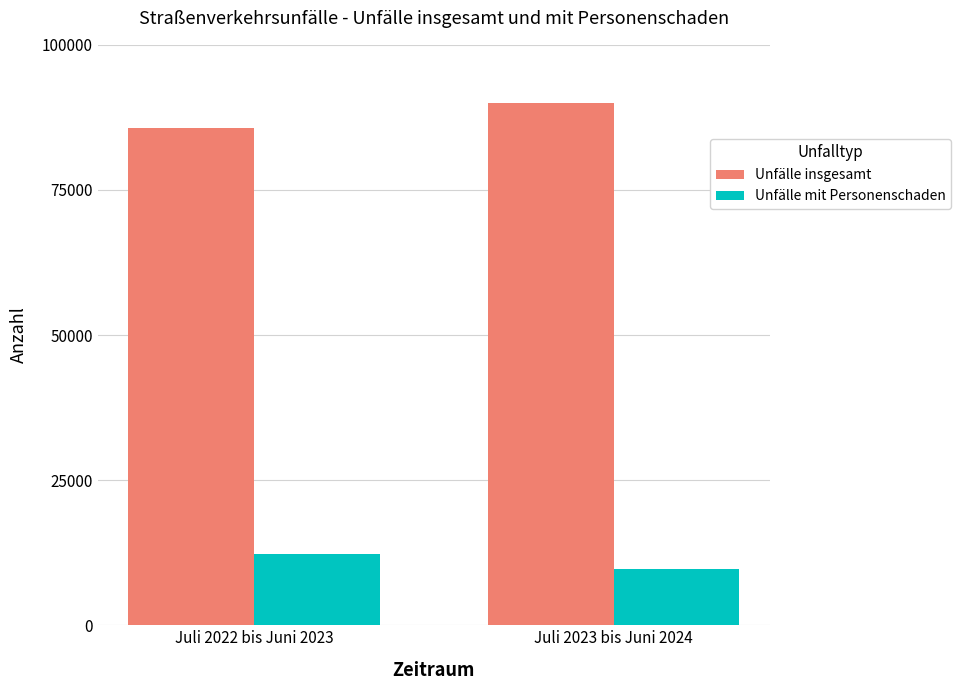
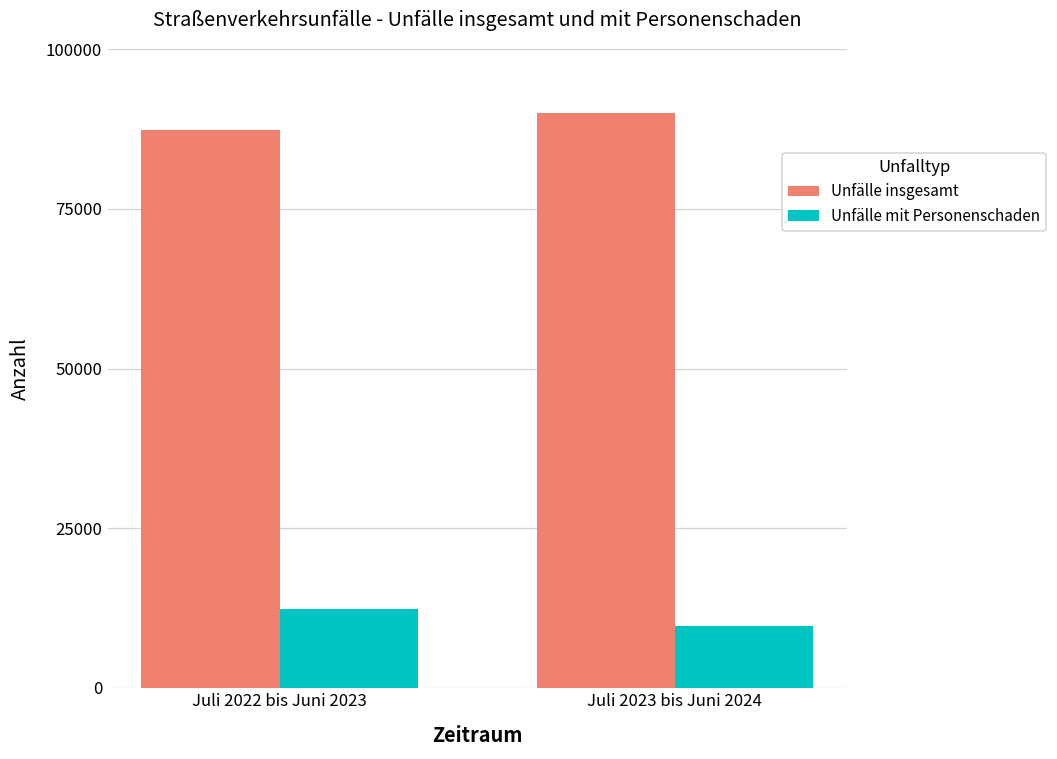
Unfälle insgesamt, Juli 2022 bis Juni 2023: 86000 -> 87000
